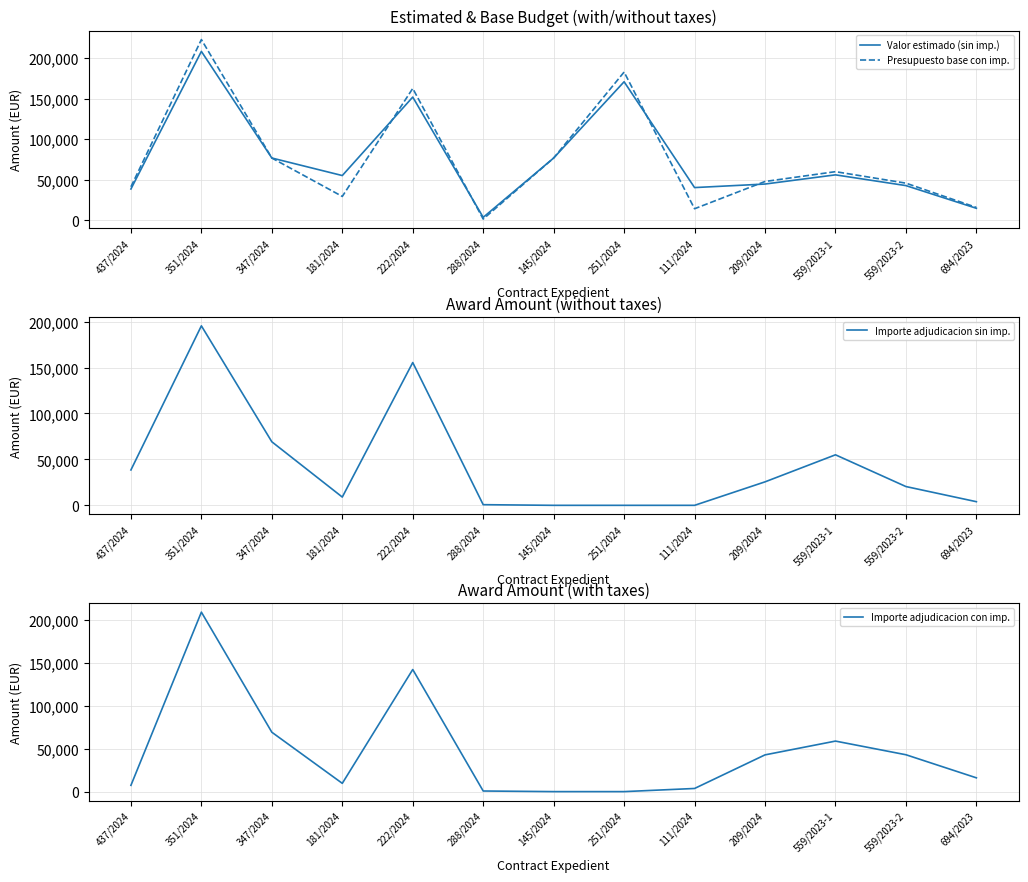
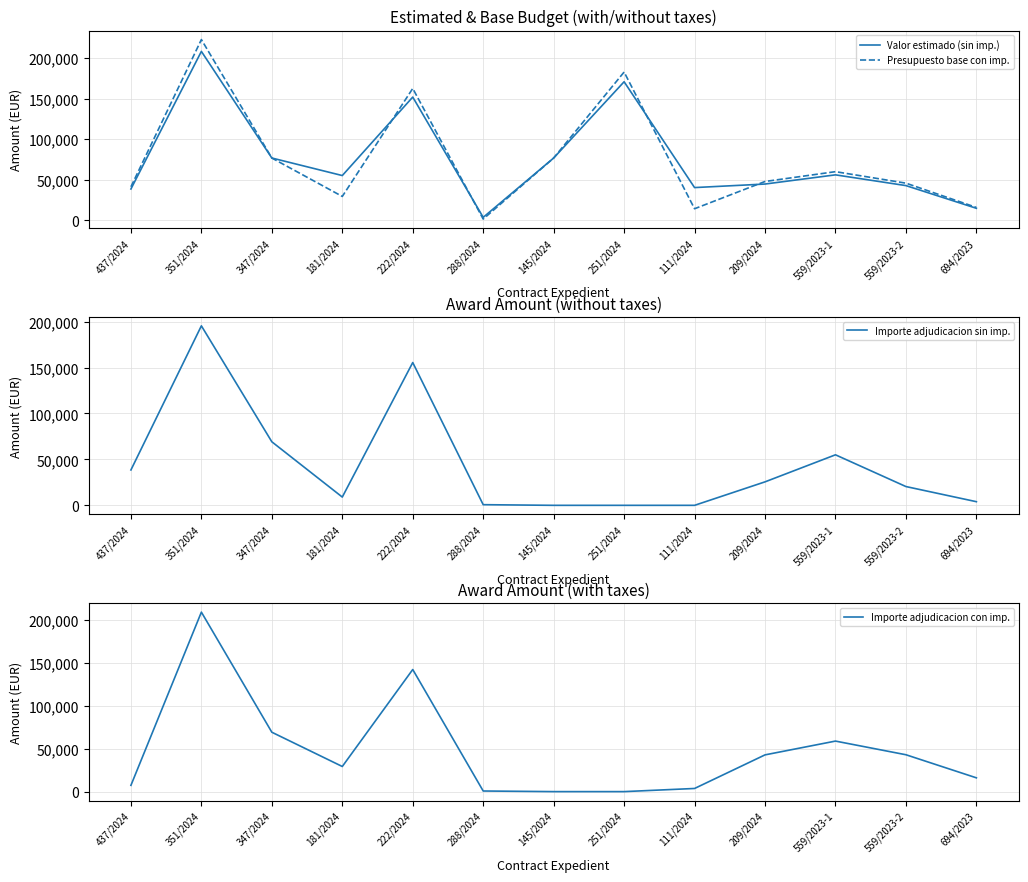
Award Amount (with taxes), 181/2024: 10,000 -> 30,000
